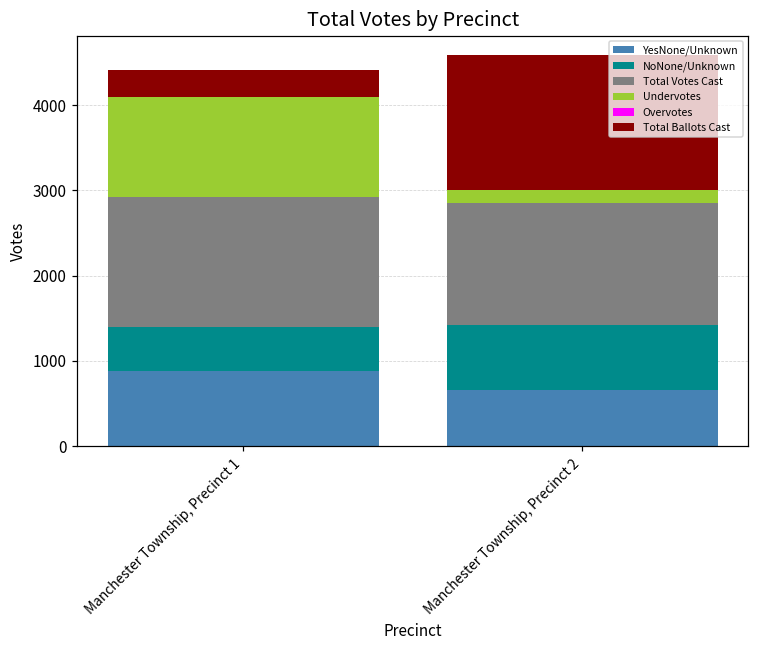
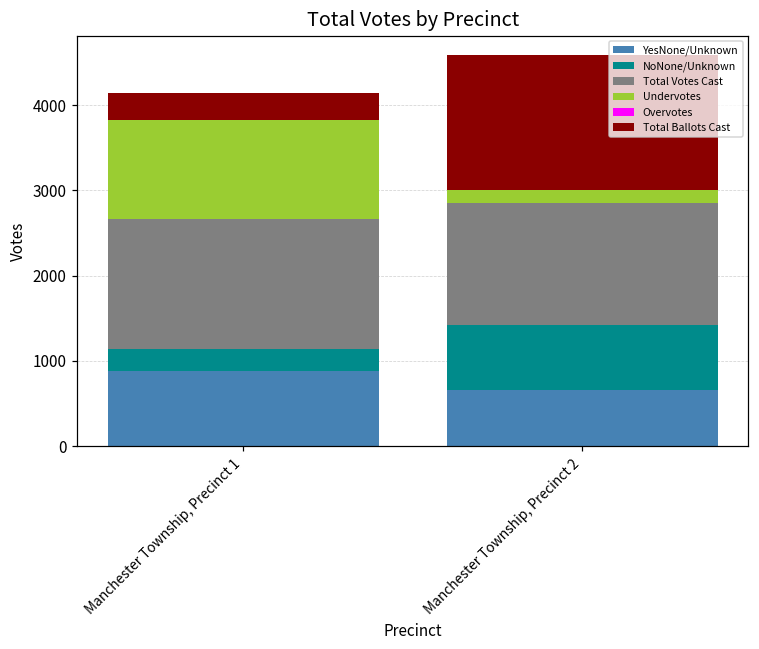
NoNone/Unknown, Manchester Township, Precinct 1: 500 -> 300
